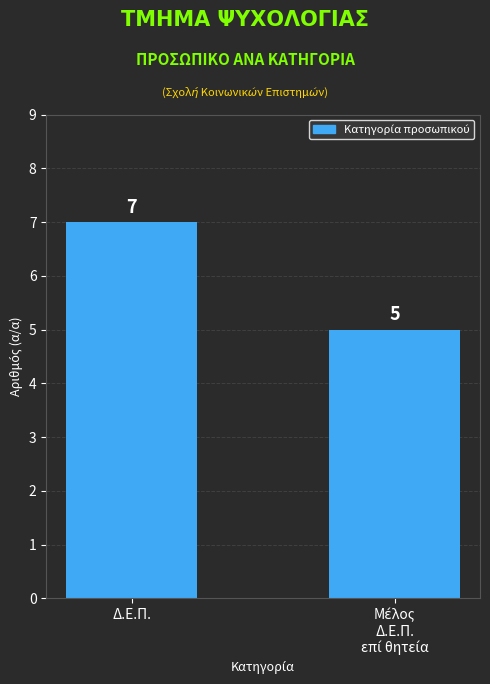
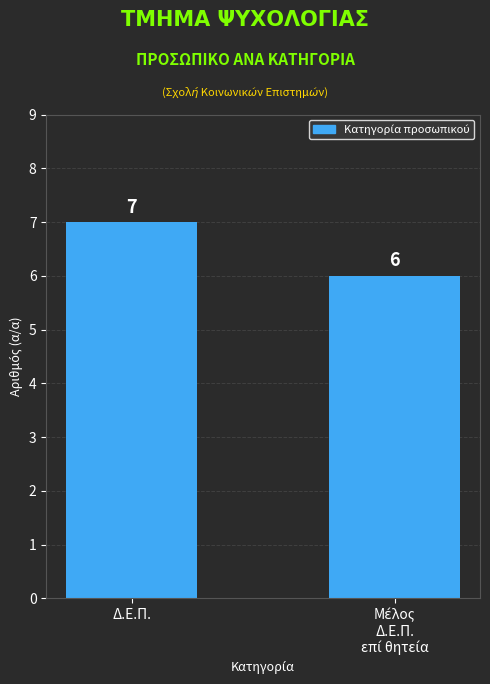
Μέλος Δ.Ε.Π. επί θητεία: 5 -> 6
